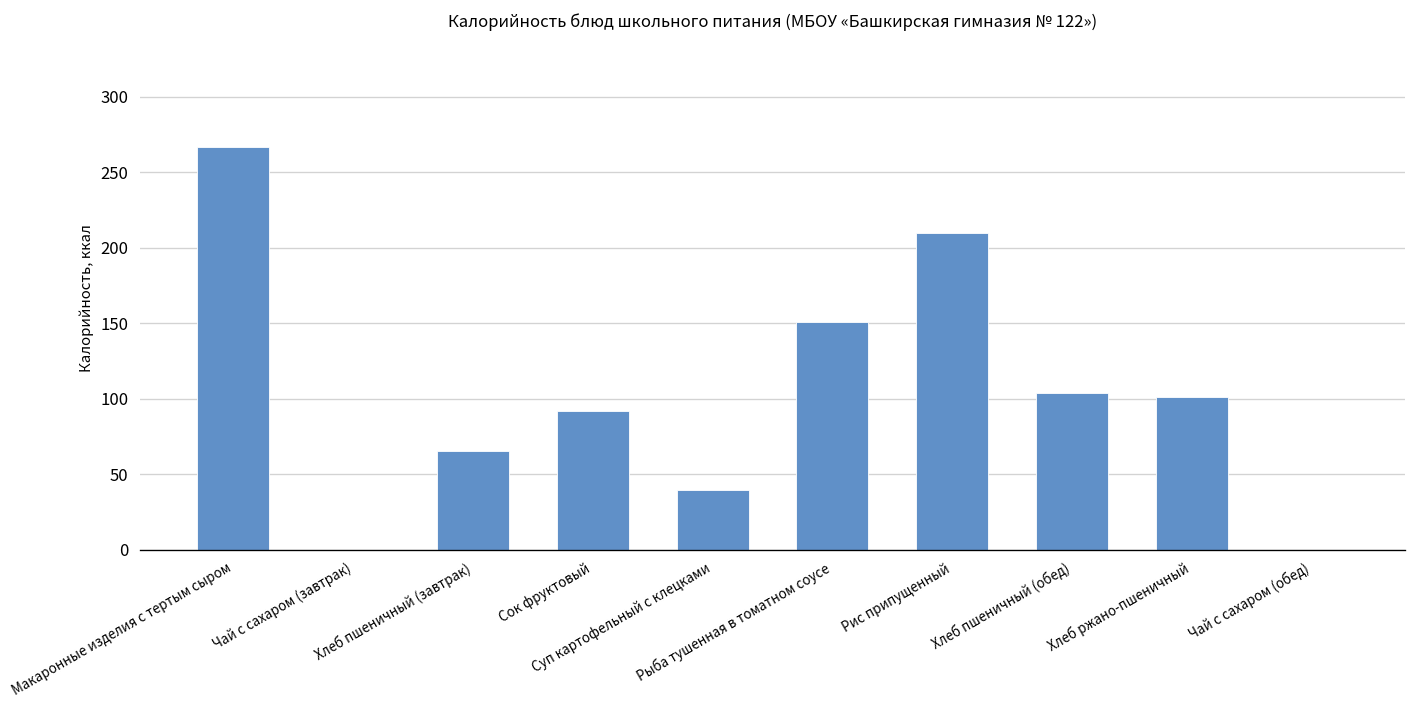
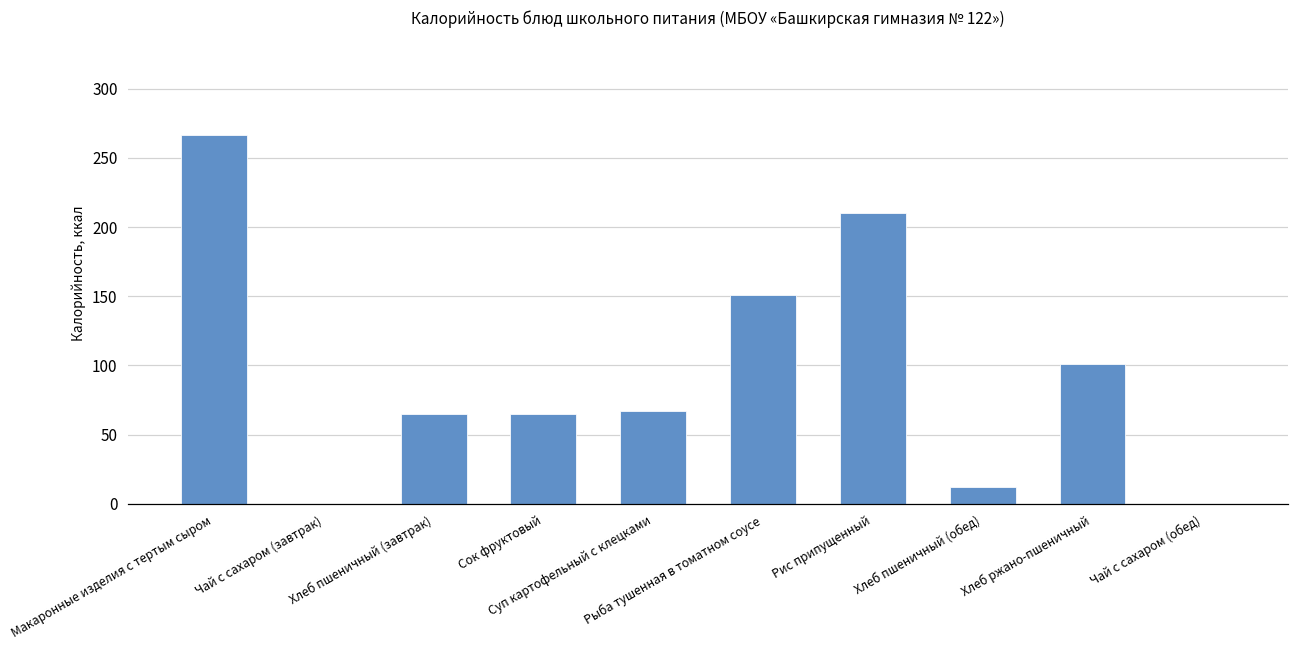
Сок фруктовый: 92 -> 65
Суп картофельный с клецками: 39 -> 67
Хлеб пшеничный (обед): 104 -> 12
